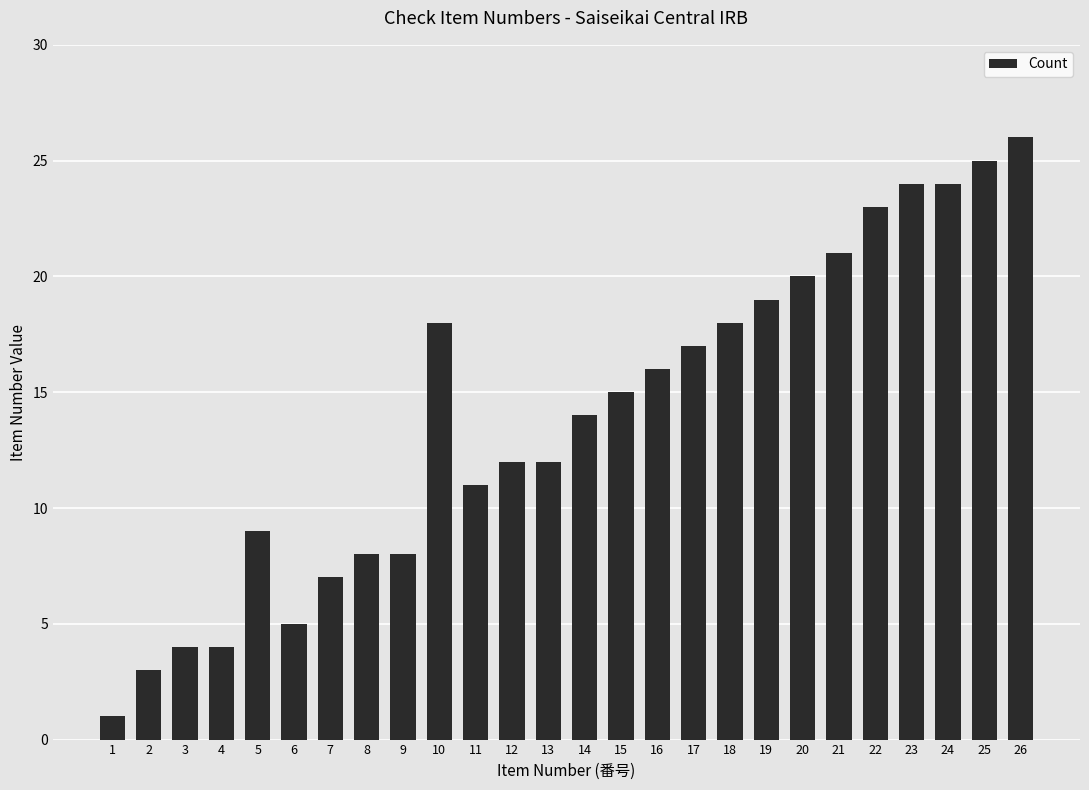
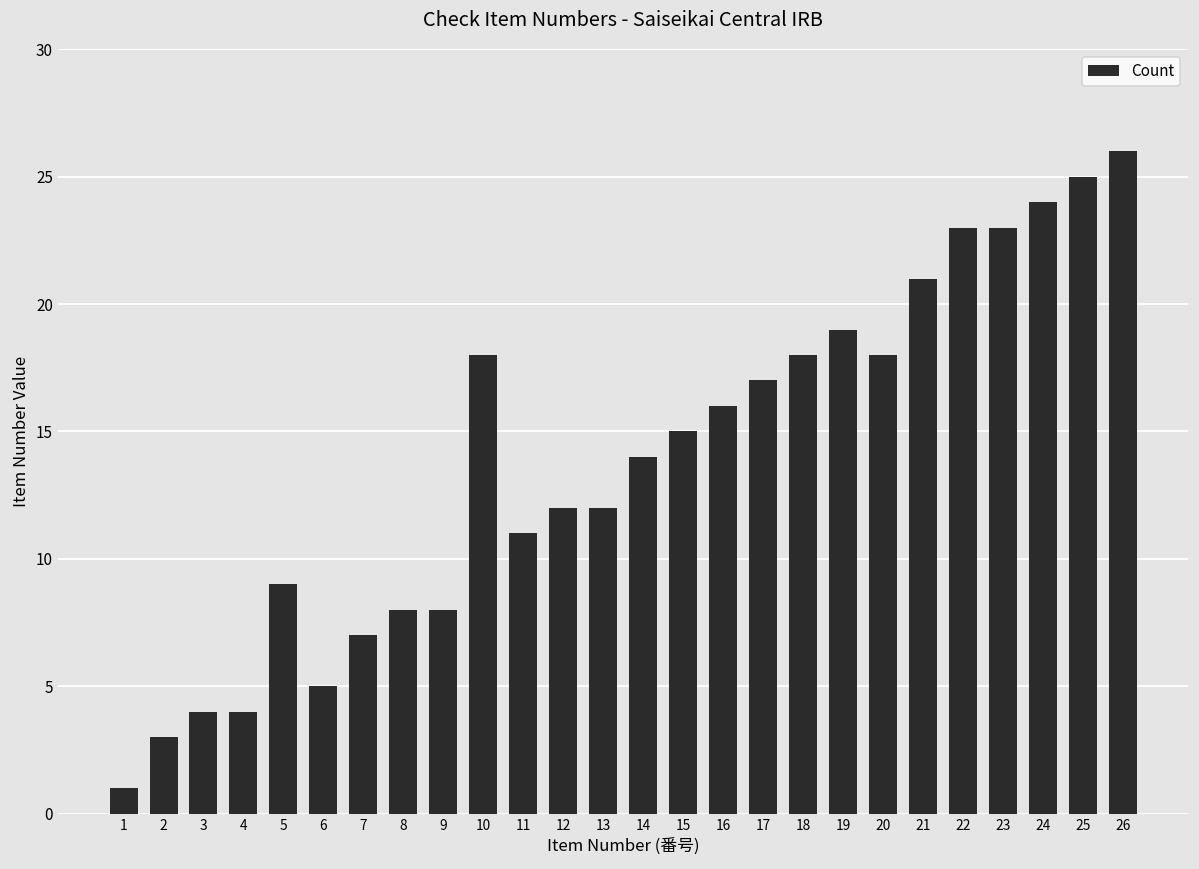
20: 20 -> 18
23: 24 -> 23
